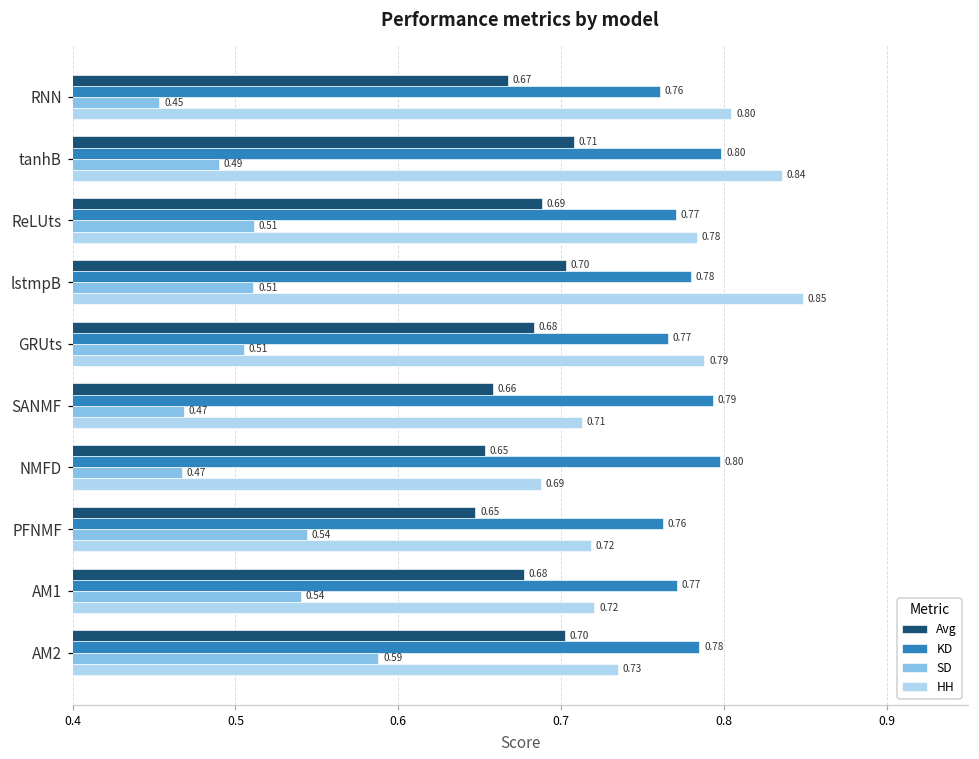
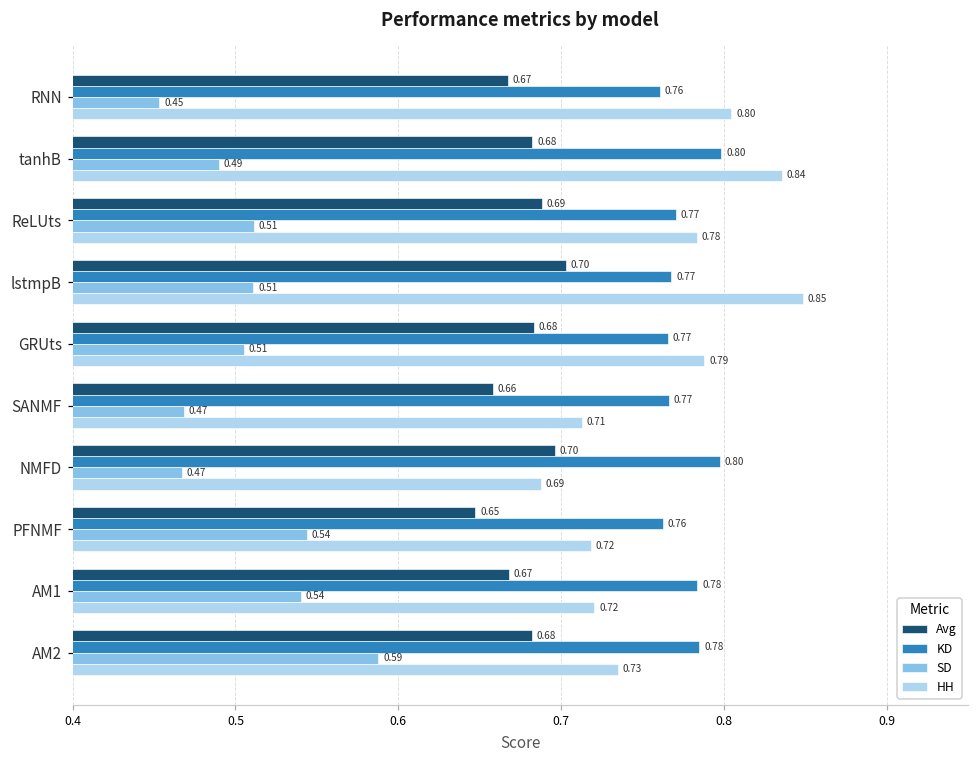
Avg, tanhB: 0.71 -> 0.68
KD, lstmpB: 0.78 -> 0.77
KD, SANMF: 0.79 -> 0.77
Avg, NMFD: 0.65 -> 0.70
Avg, AM1: 0.68 -> 0.67
KD, AM1: 0.77 -> 0.78
Avg, AM2: 0.70 -> 0.68
